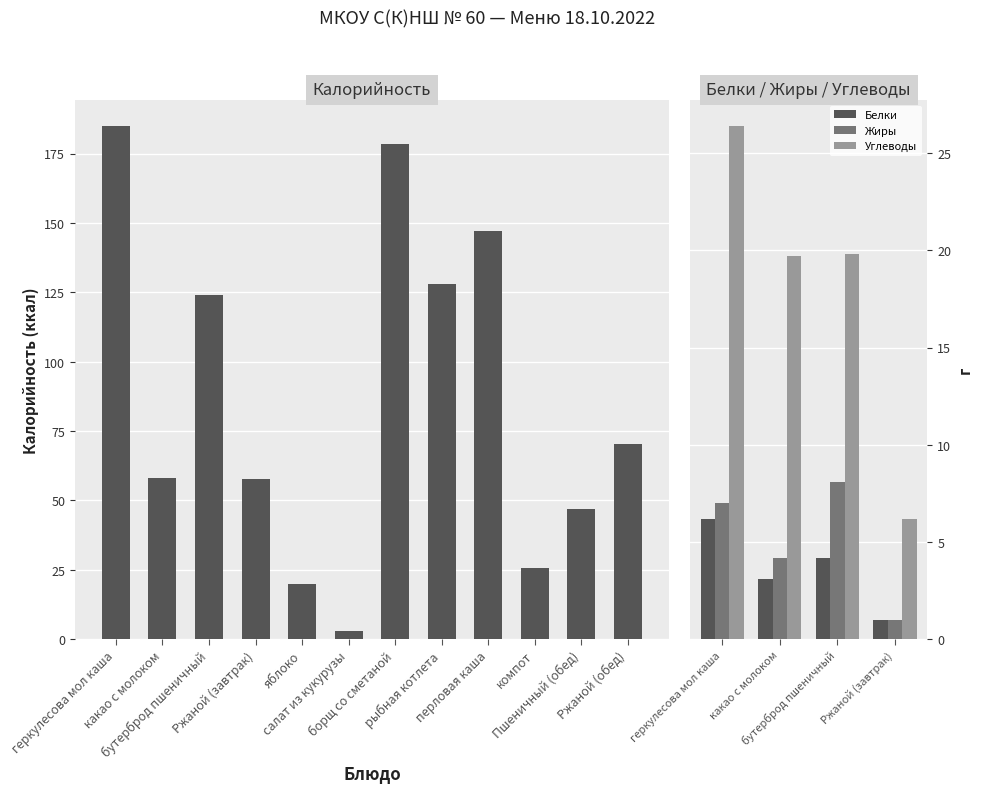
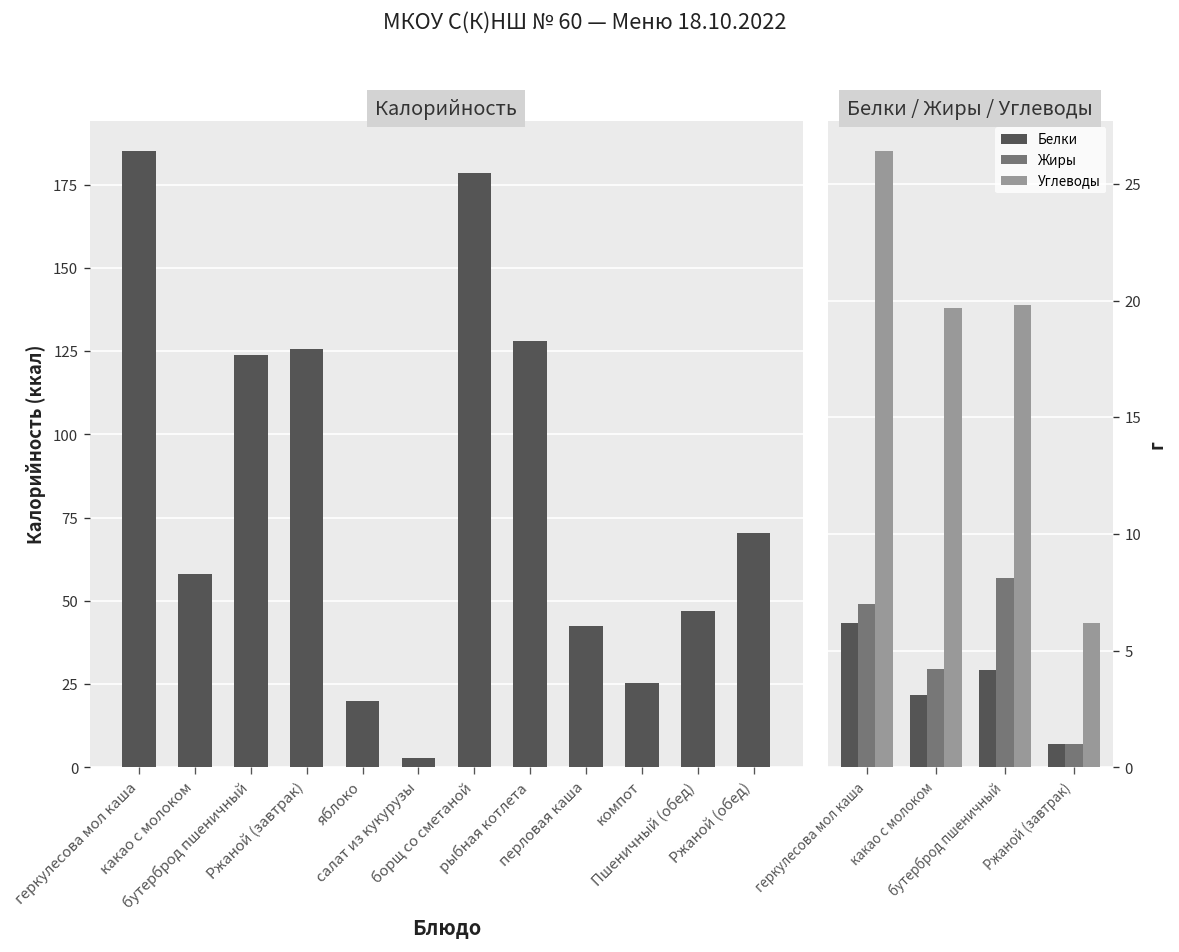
Калорийность, Ржаной (завтрак): 58 -> 126
Калорийность, перловая каша: 147 -> 43
